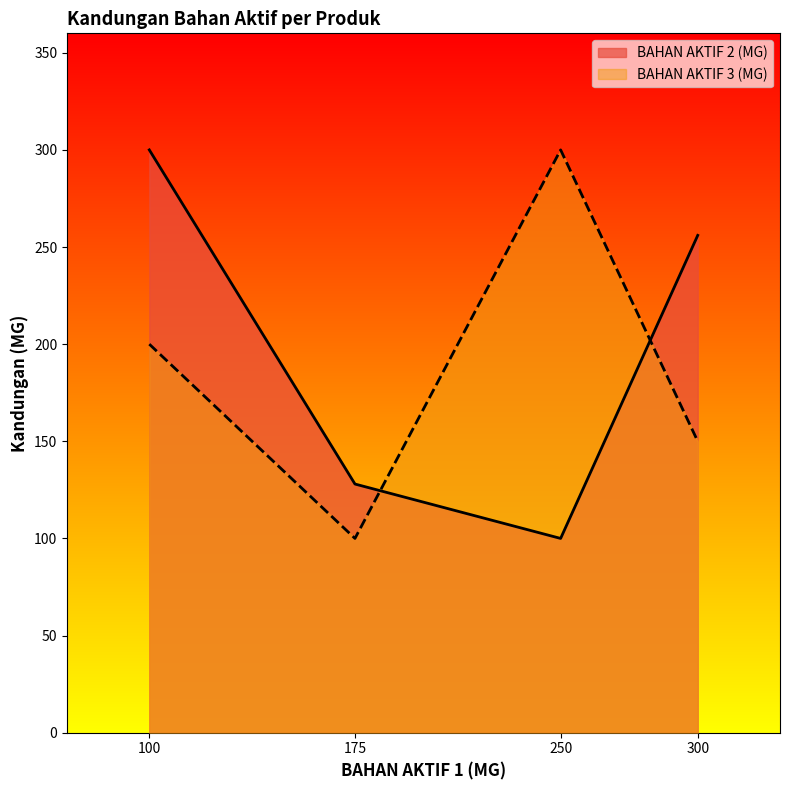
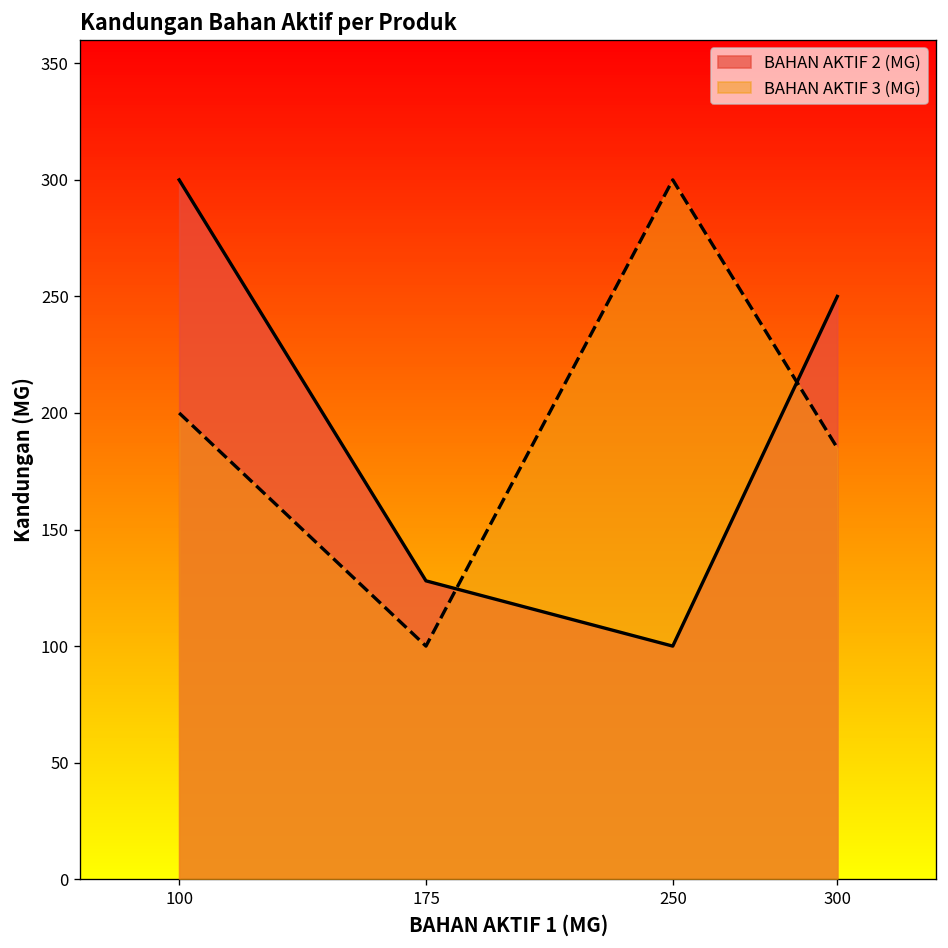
BAHAN AKTIF 2 (MG), 300: 256 -> 250
BAHAN AKTIF 3 (MG), 300: 150 -> 185
